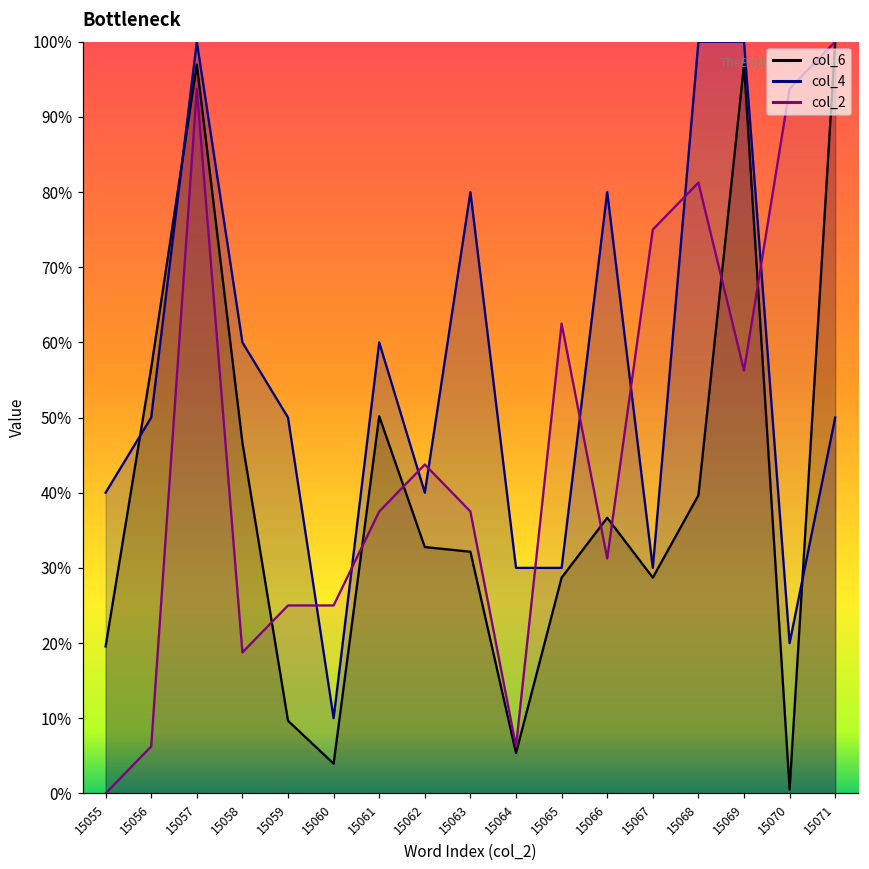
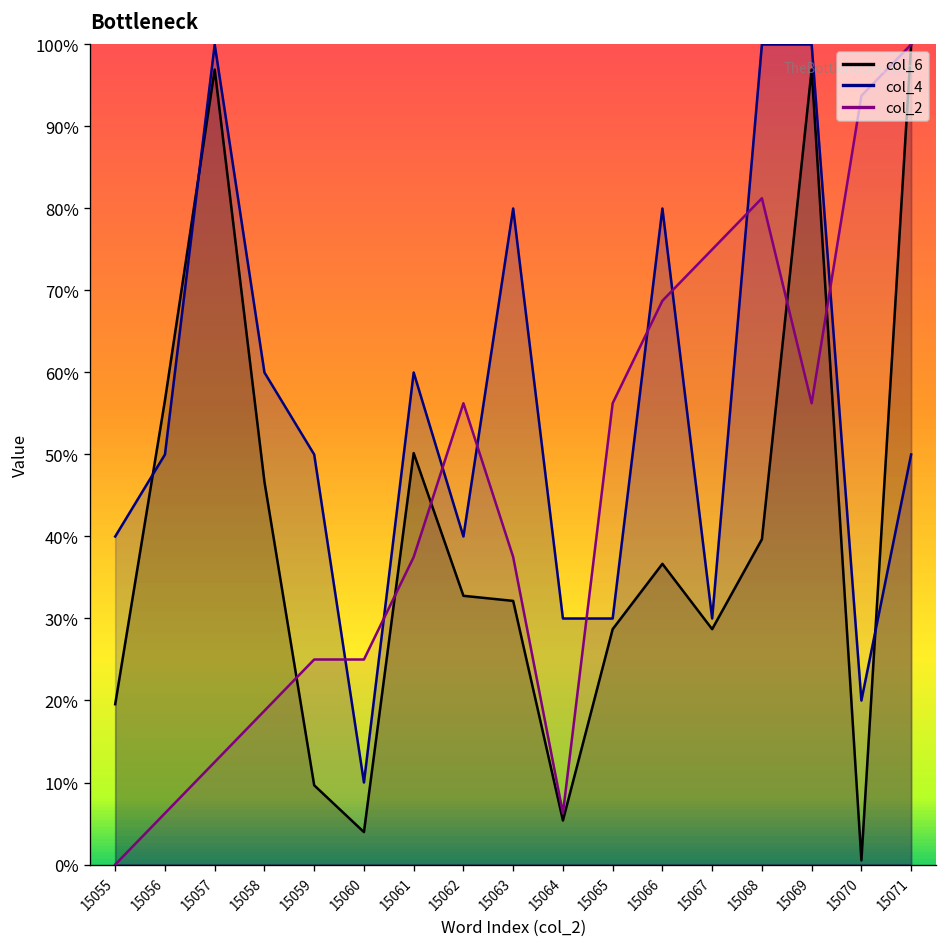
col_2, 15057: 94% -> 13%
col_2, 15062: 44% -> 56%
col_2, 15065: 63% -> 56%
col_2, 15066: 31% -> 69%
